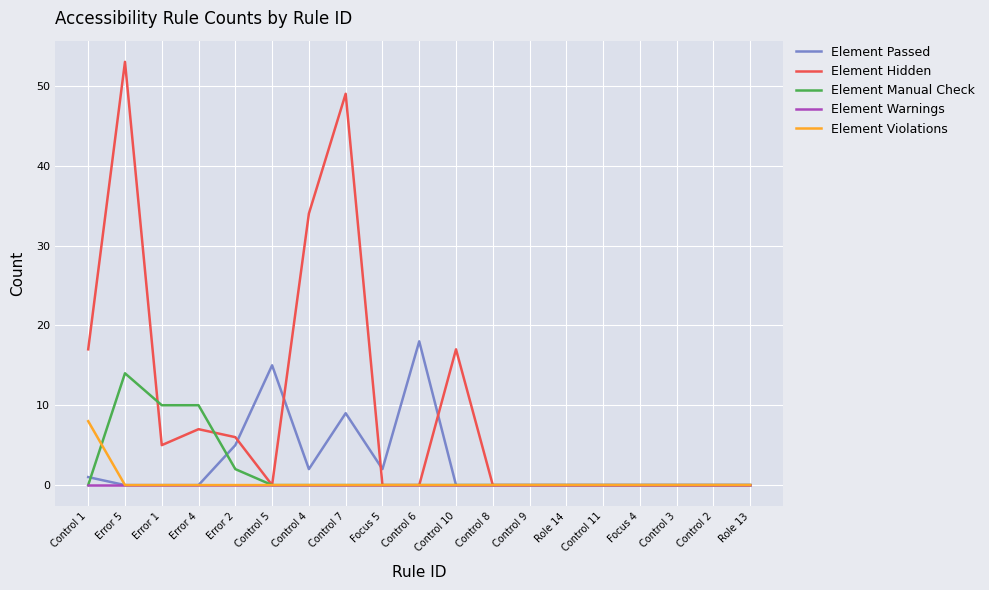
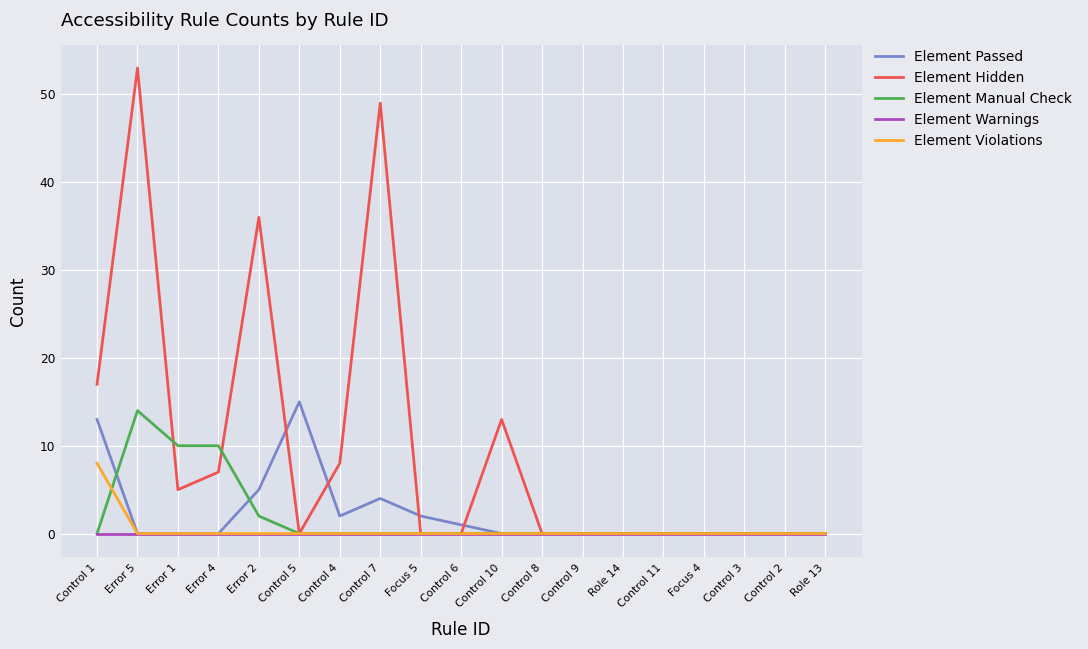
Element Passed, Control 1: 1 -> 13
Element Hidden, Error 2: 6 -> 36
Element Hidden, Control 4: 34 -> 8
Element Passed, Control 7: 9 -> 4
Element Passed, Control 6: 18 -> 1
Element Hidden, Control 10: 17 -> 13
